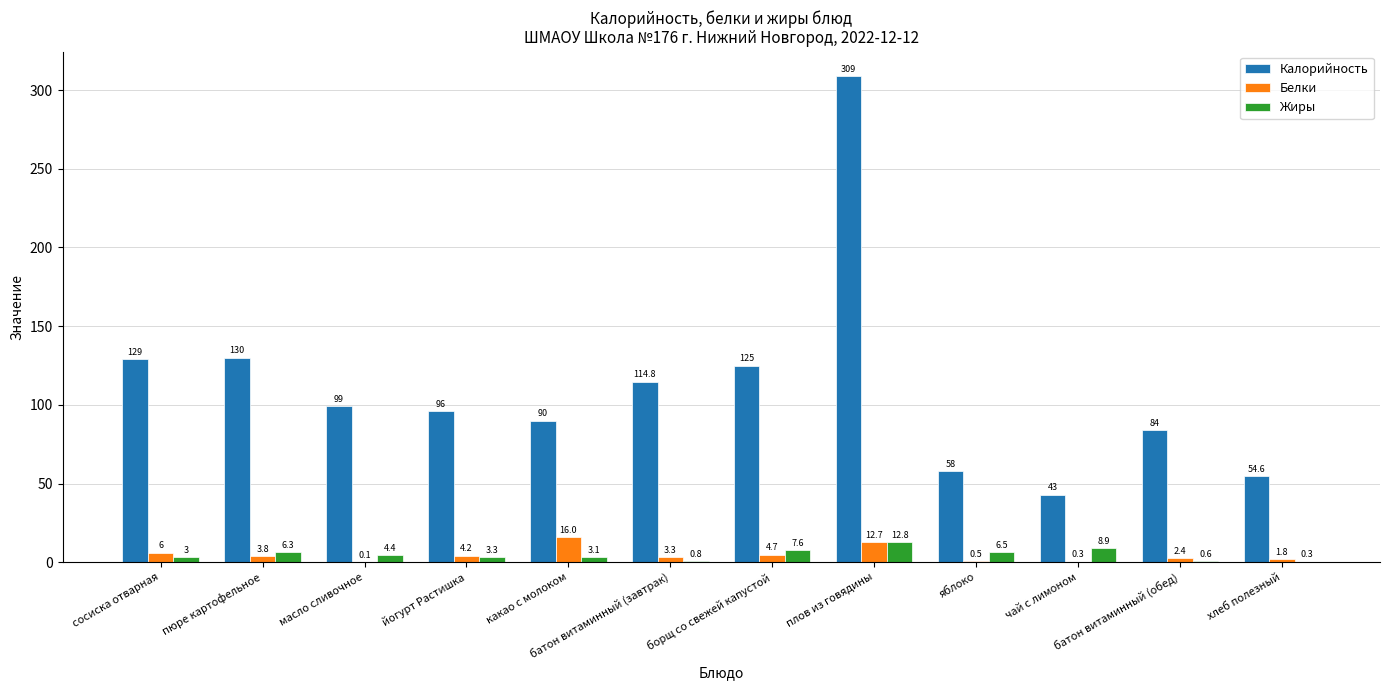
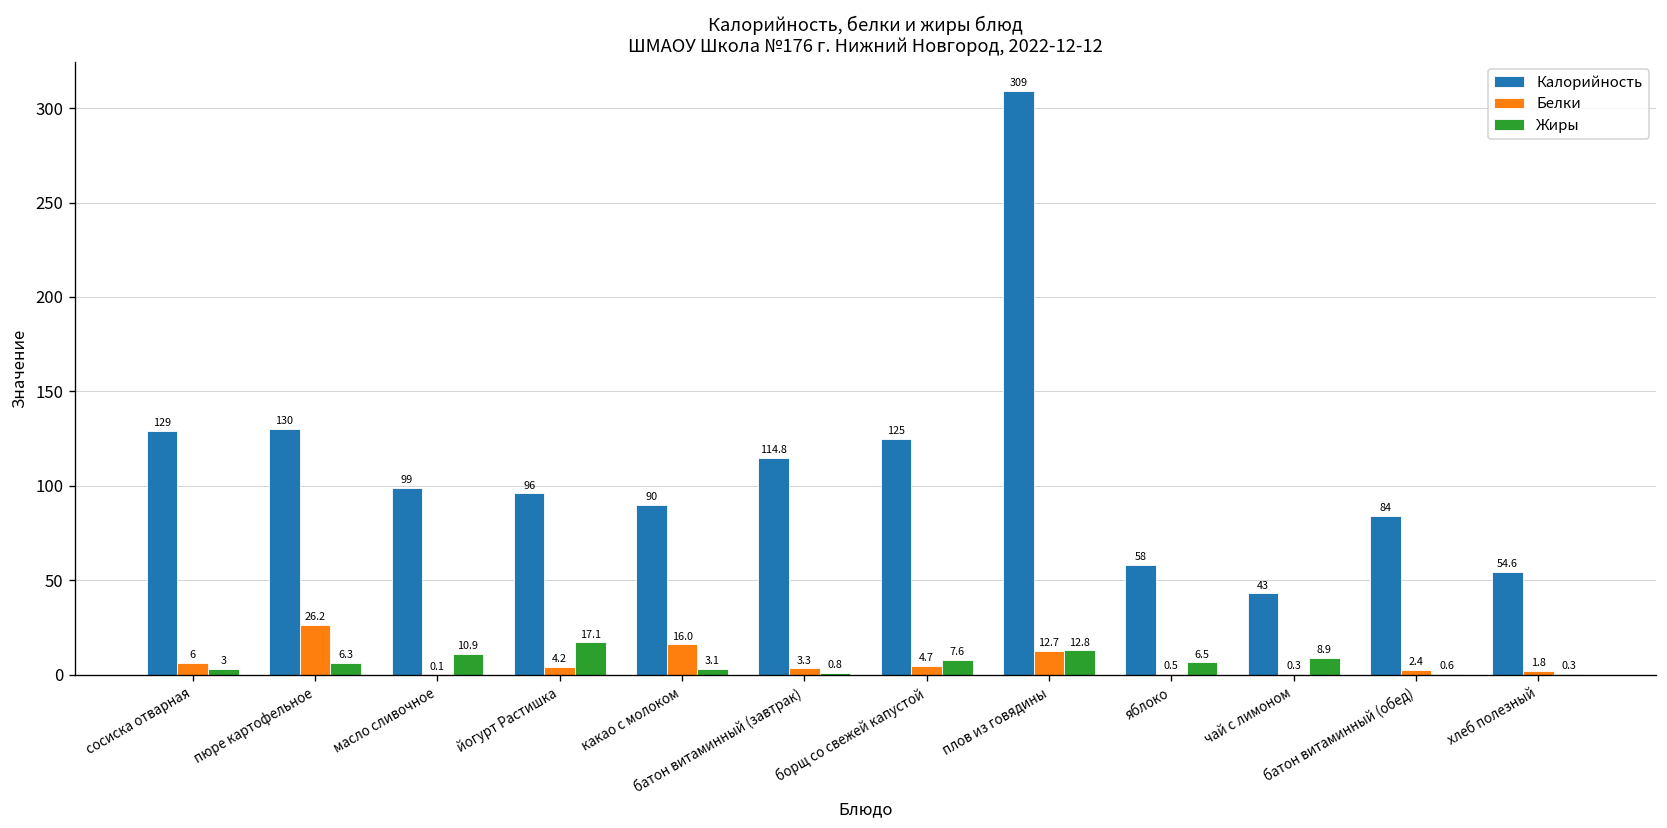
Белки, пюре картофельное: 3.8 -> 26.2
Жиры, масло сливочное: 4.4 -> 10.9
Жиры, йогурт Растишка: 3.3 -> 17.1
